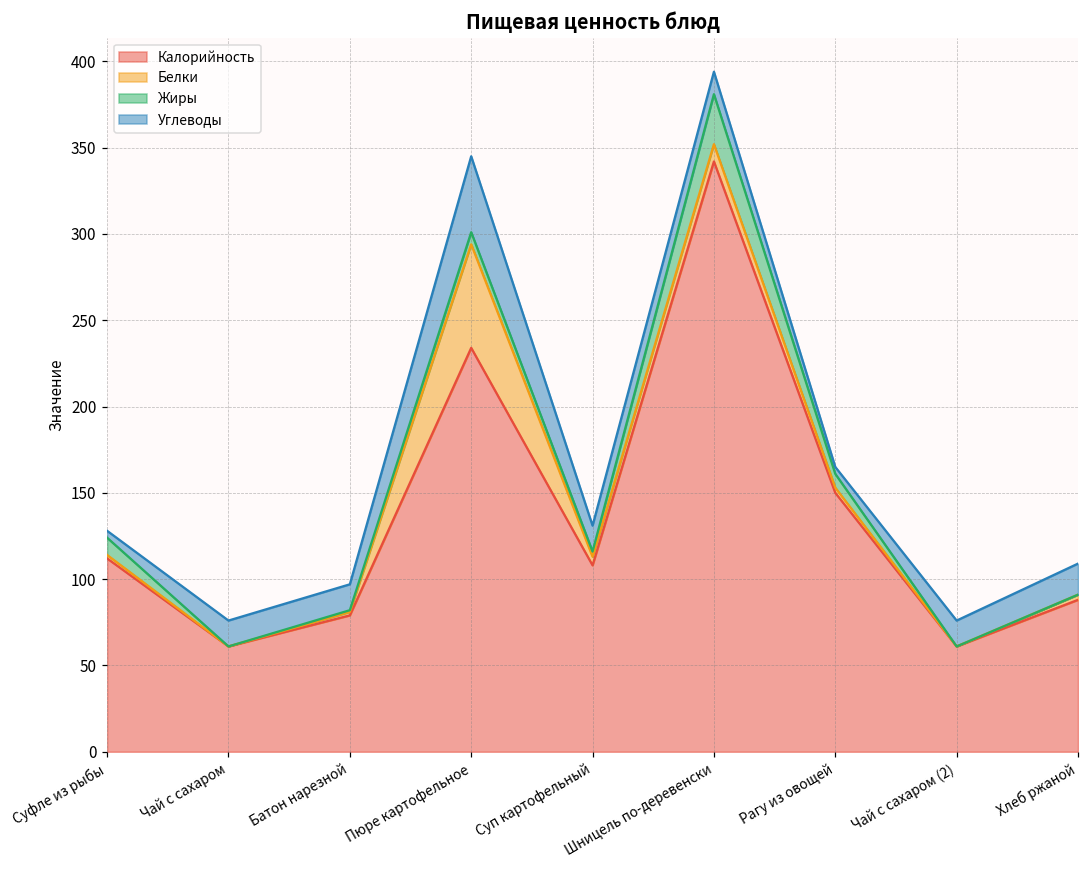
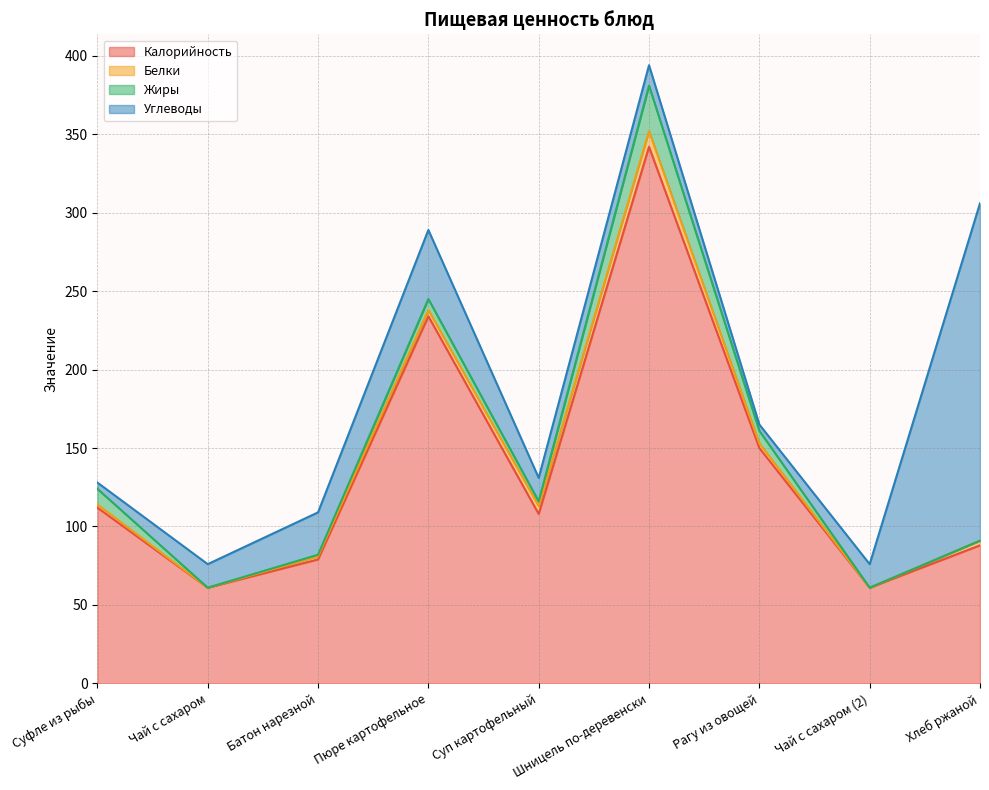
Углеводы, Батон нарезной: 15 -> 27
Белки, Пюре картофельное: 60 -> 4
Углеводы, Хлеб ржаной: 18 -> 215
